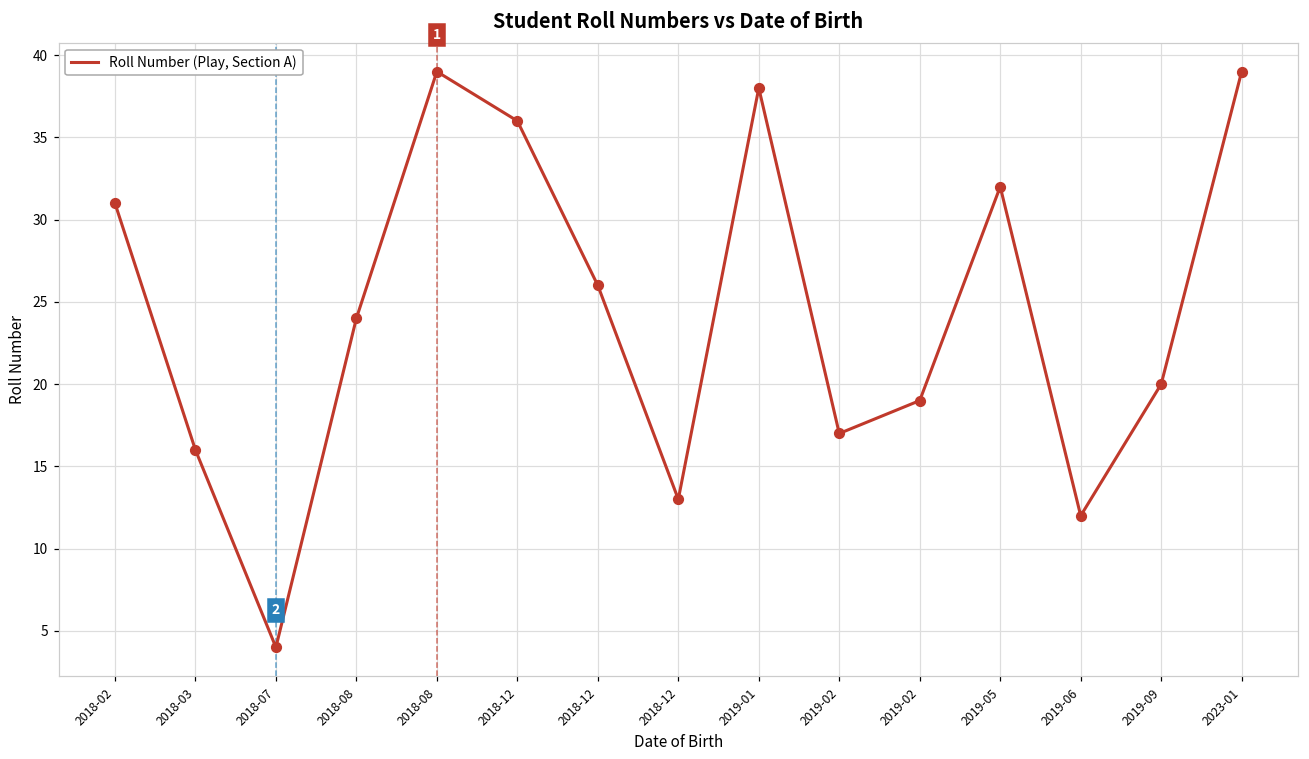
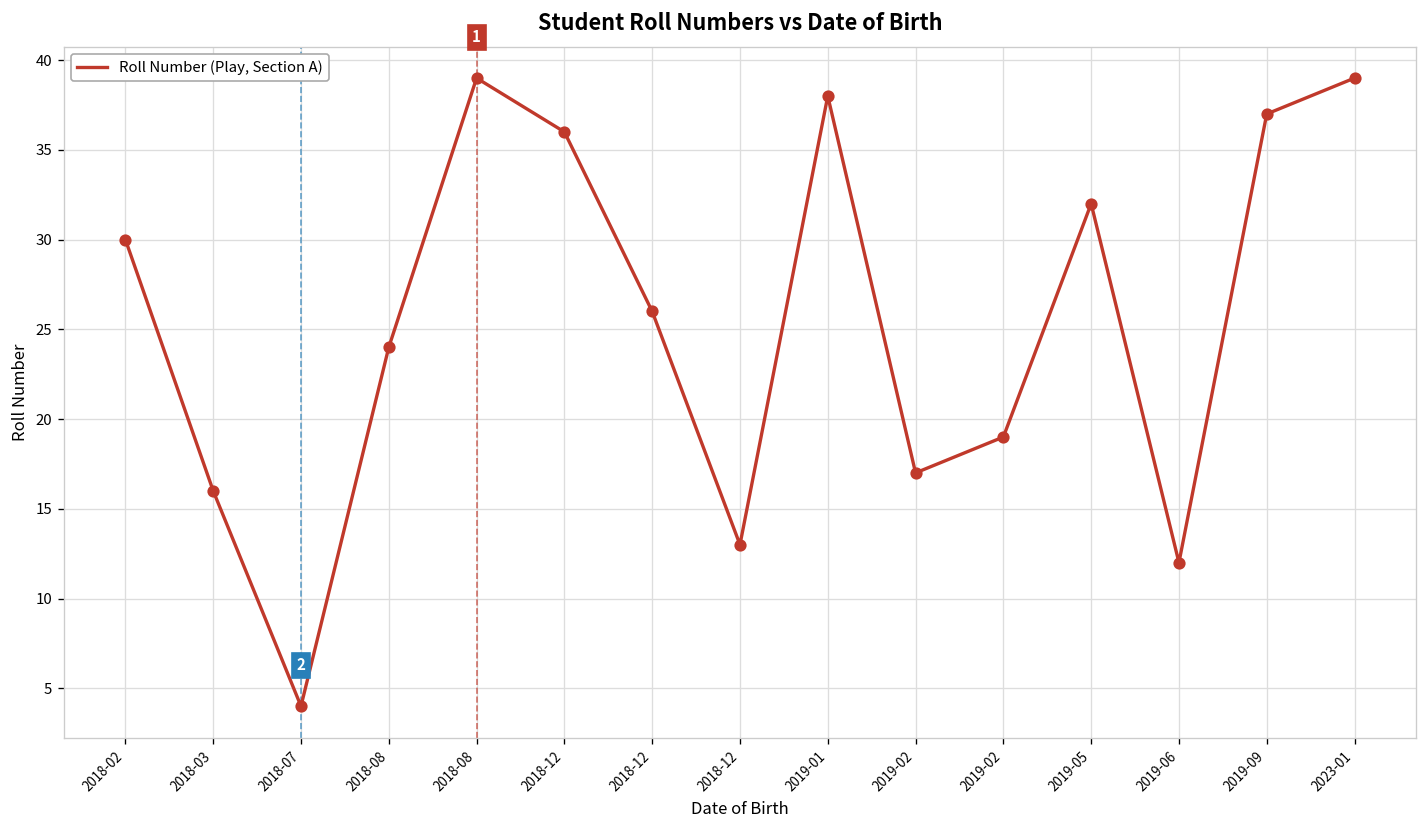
2018-02: 31 -> 30
2019-09: 20 -> 37
